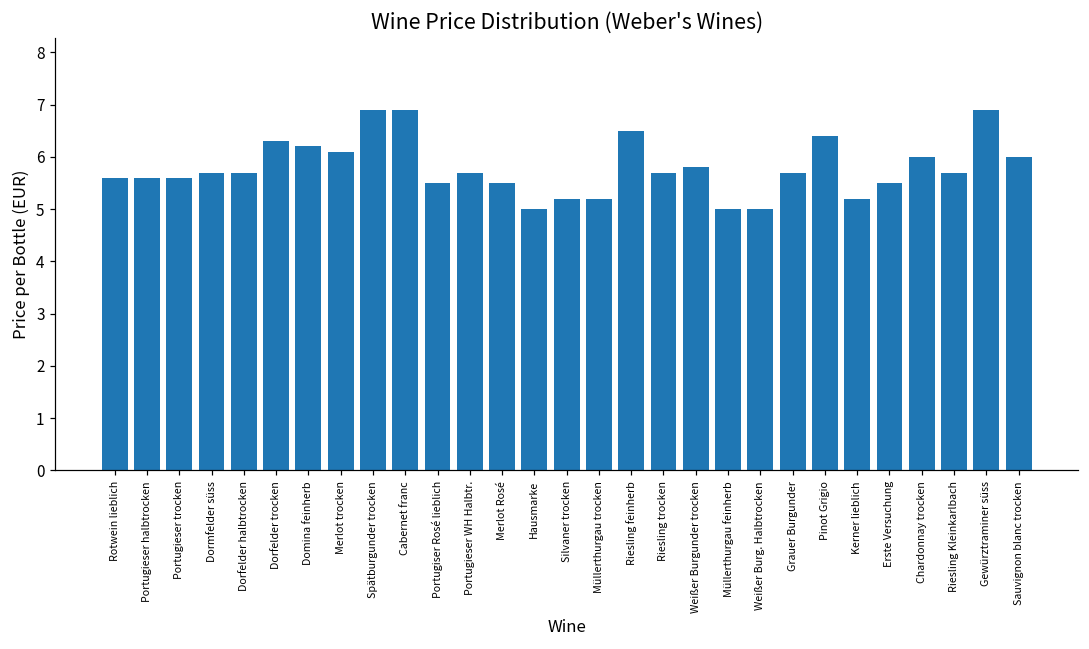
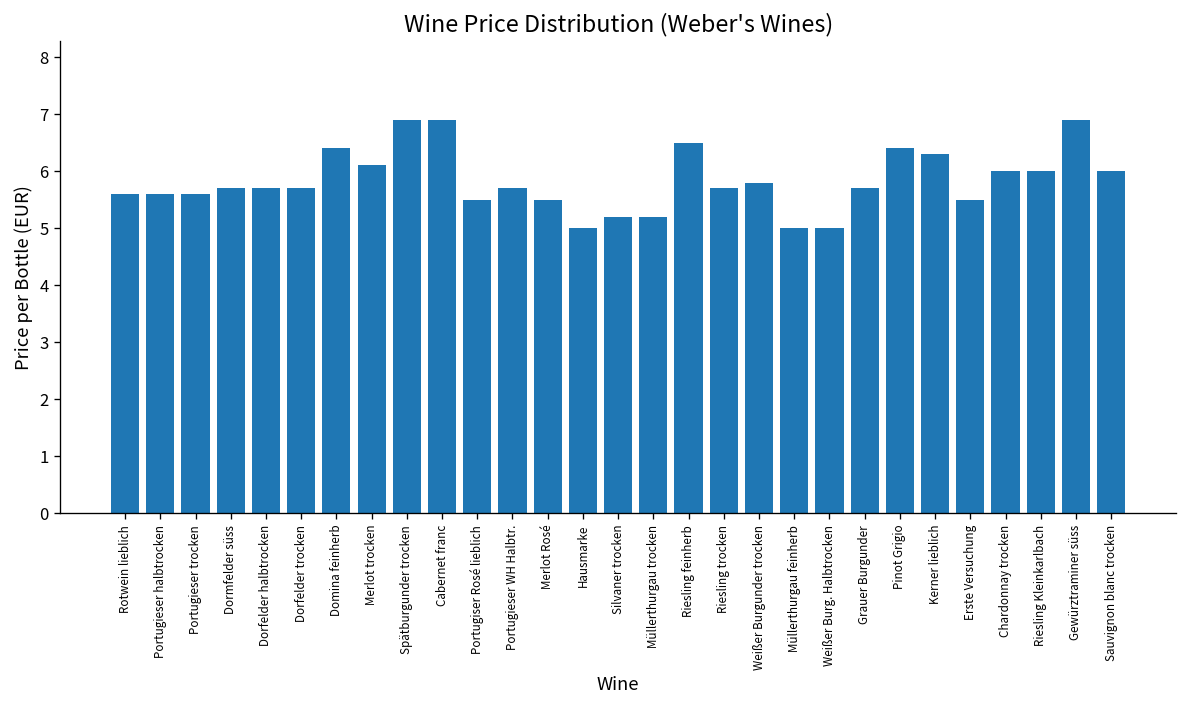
Dorfelder trocken: 6.3 -> 5.7
Domina feinherb: 6.2 -> 6.4
Kerner lieblich: 5.2 -> 6.3
Riesling Kleinkarlbach: 5.7 -> 6.0
